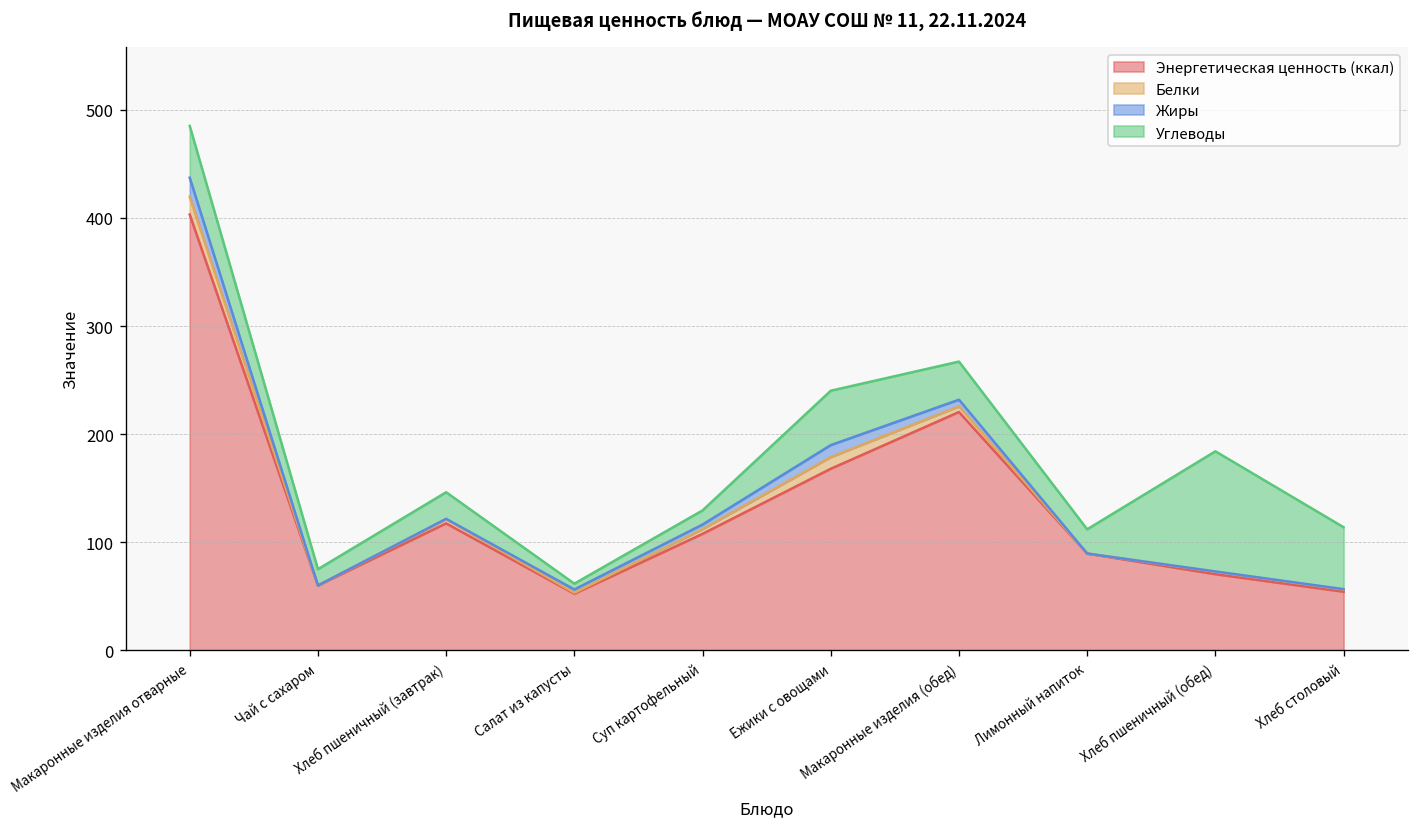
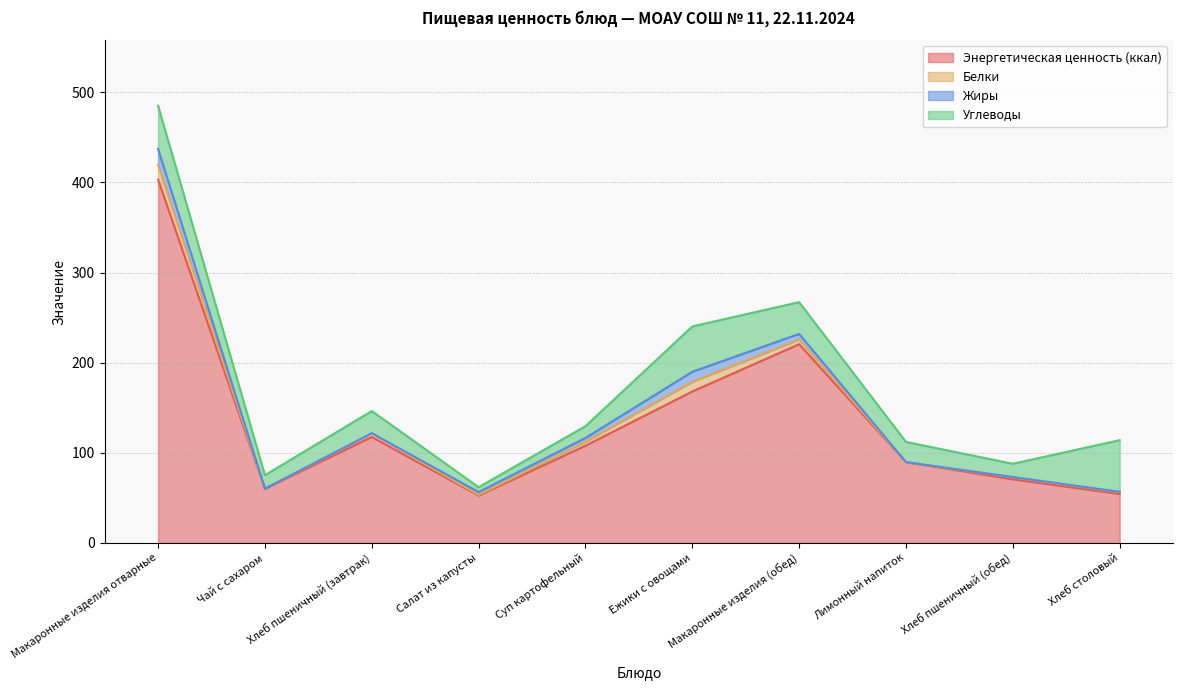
Углеводы, Хлеб пшеничный (обед): 110 -> 10
